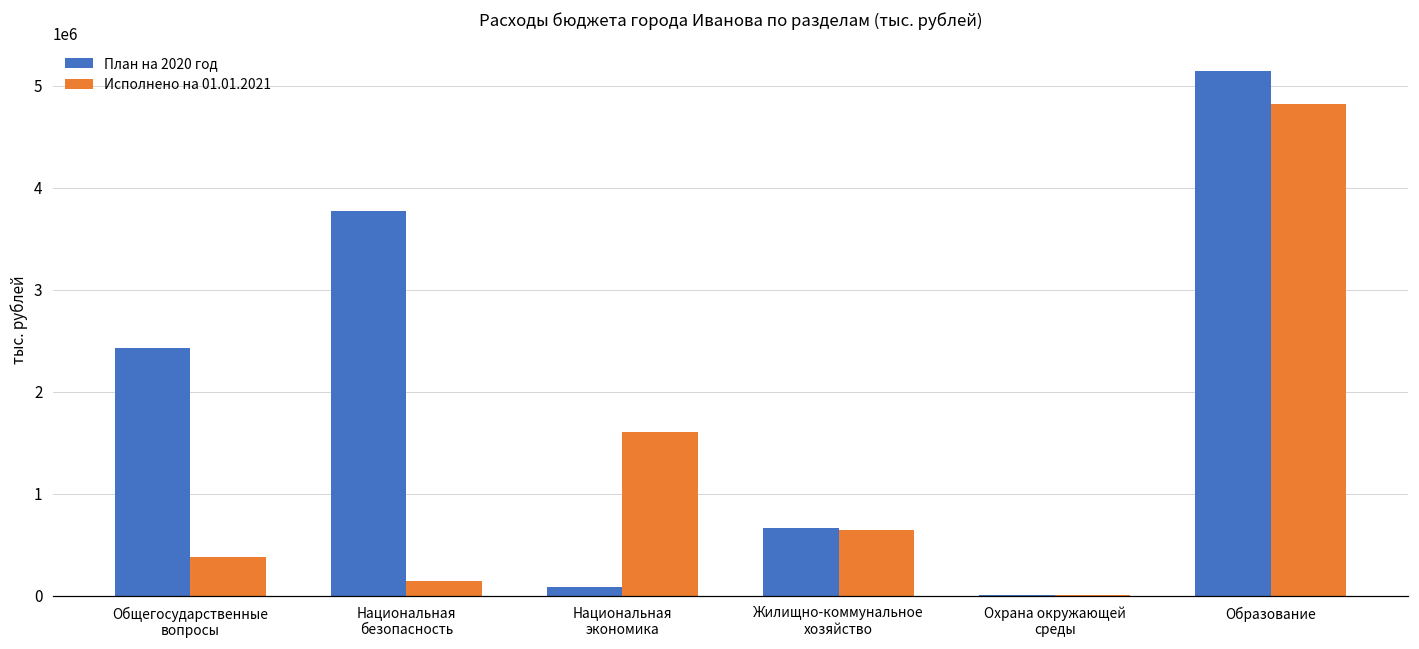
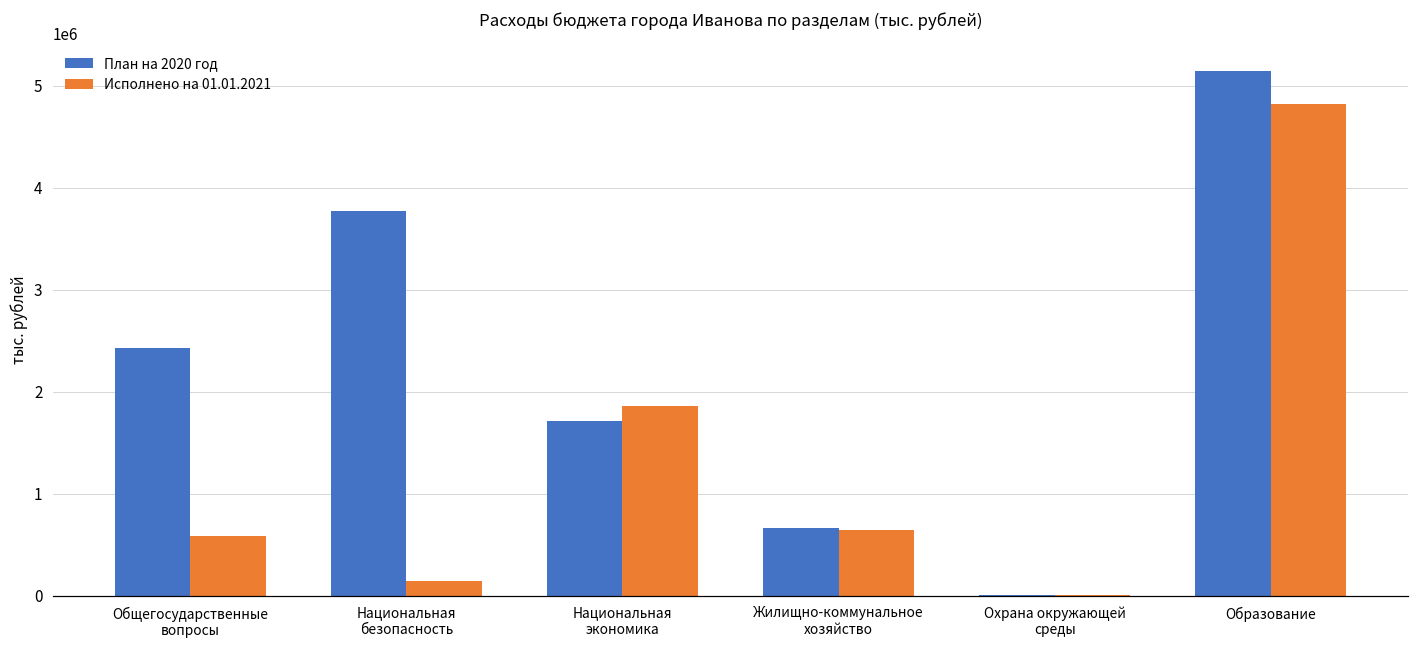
Исполнено на 01.01.2021, Общегосударственные вопросы: 400000 -> 600000
План на 2020 год, Национальная экономика: 100000 -> 1700000
Исполнено на 01.01.2021, Национальная экономика: 1600000 -> 1900000
